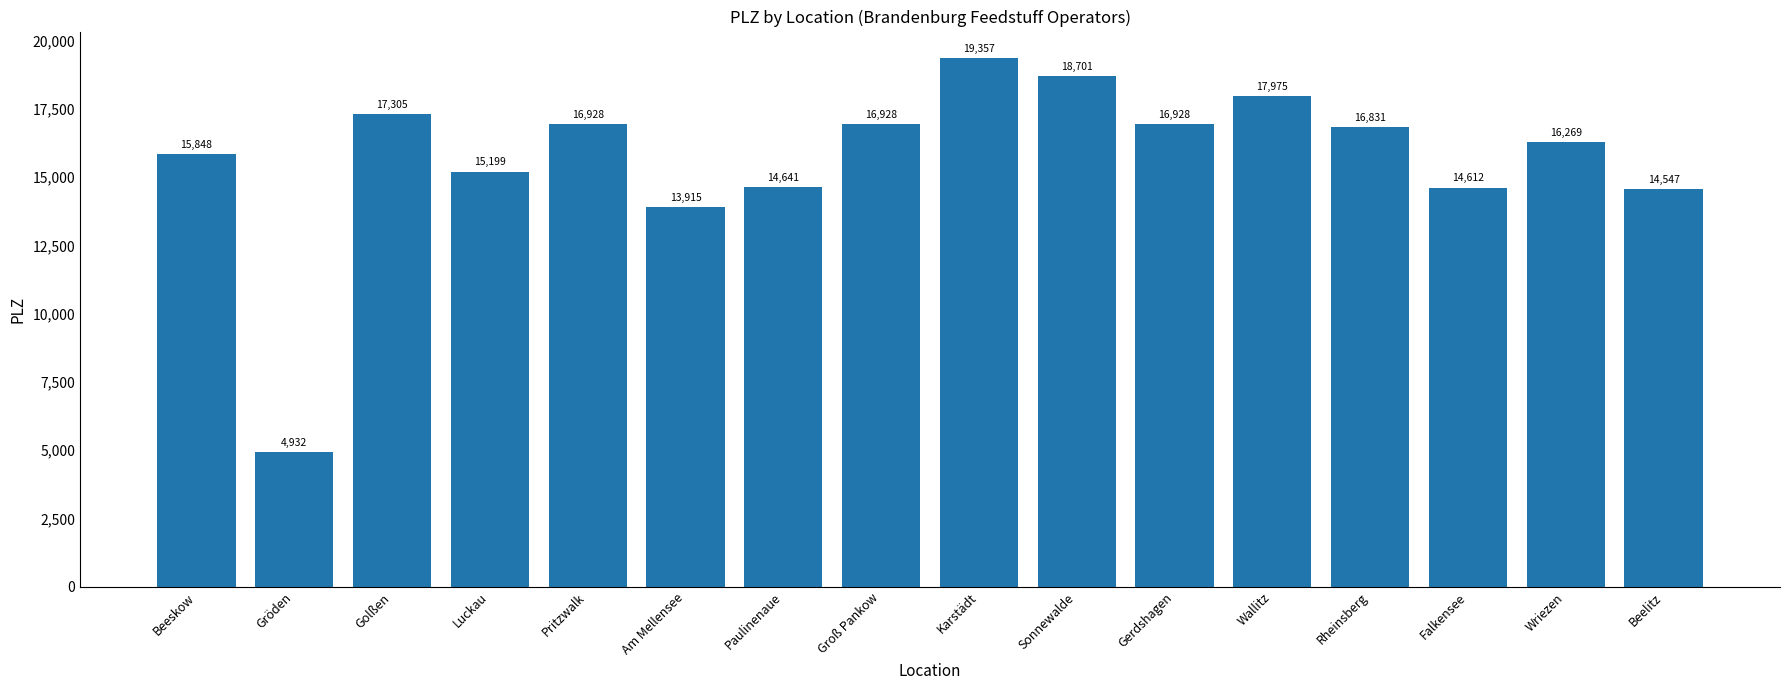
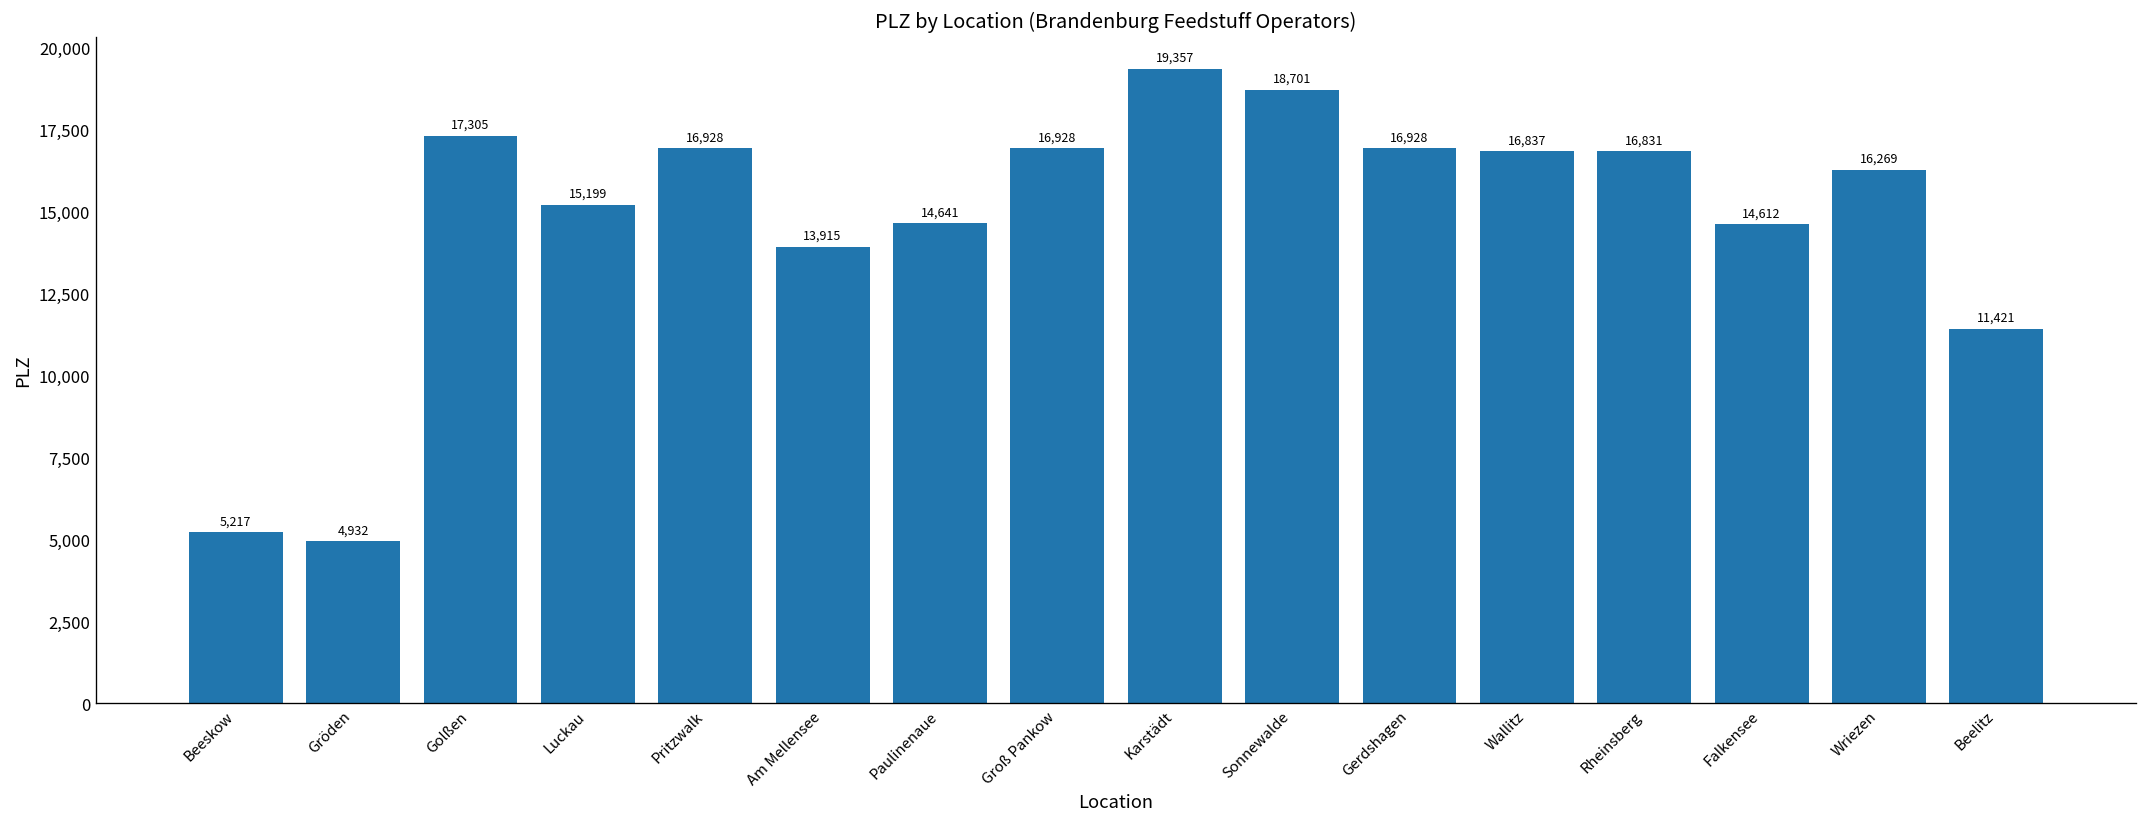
Beeskow: 15,848 -> 5,217
Wallitz: 17,975 -> 16,837
Beelitz: 14,547 -> 11,421
